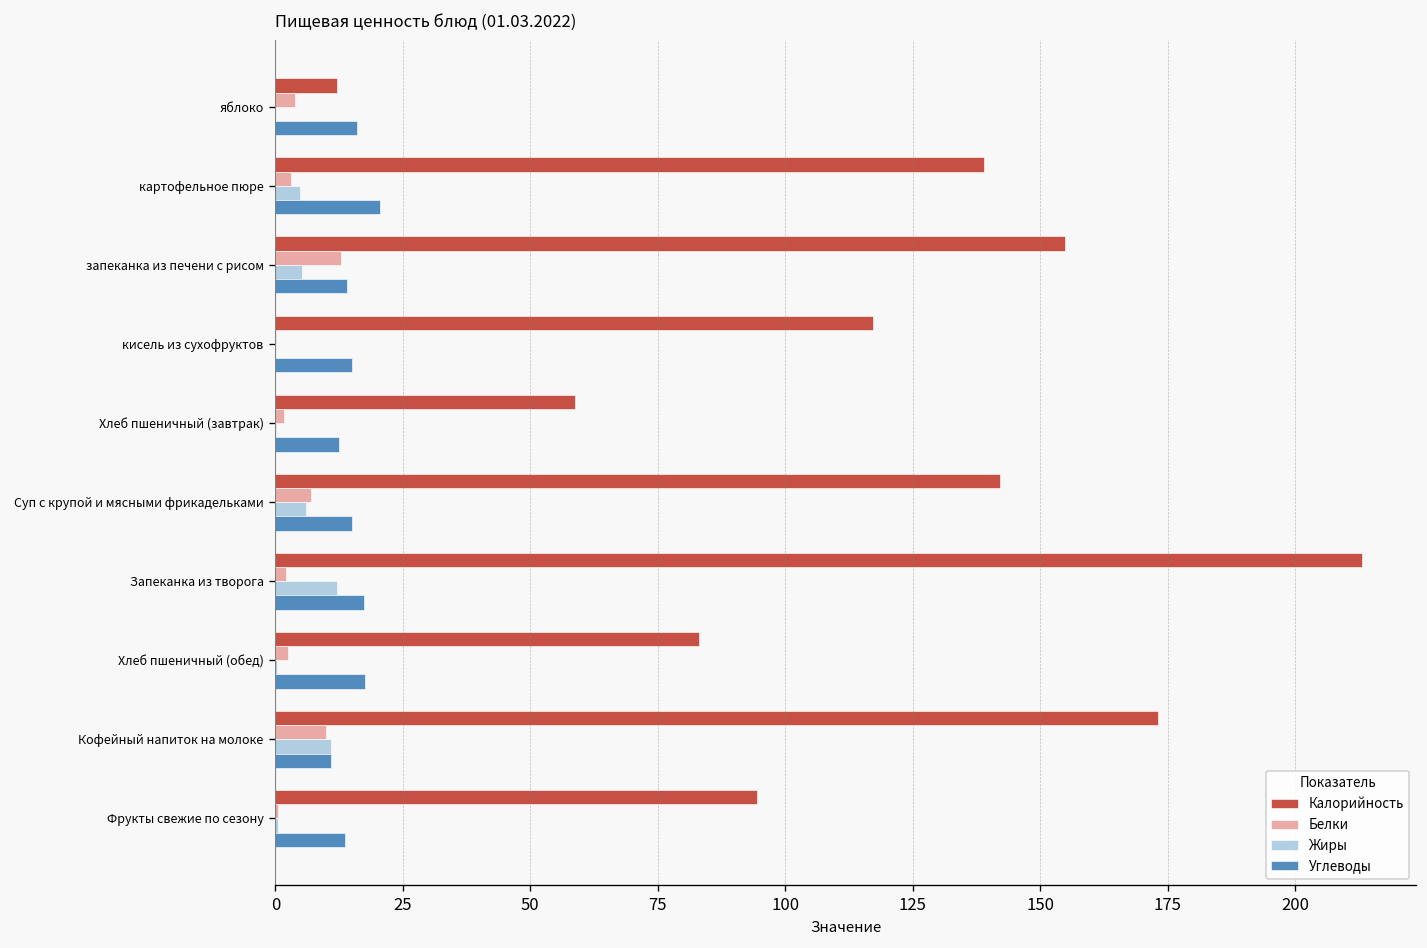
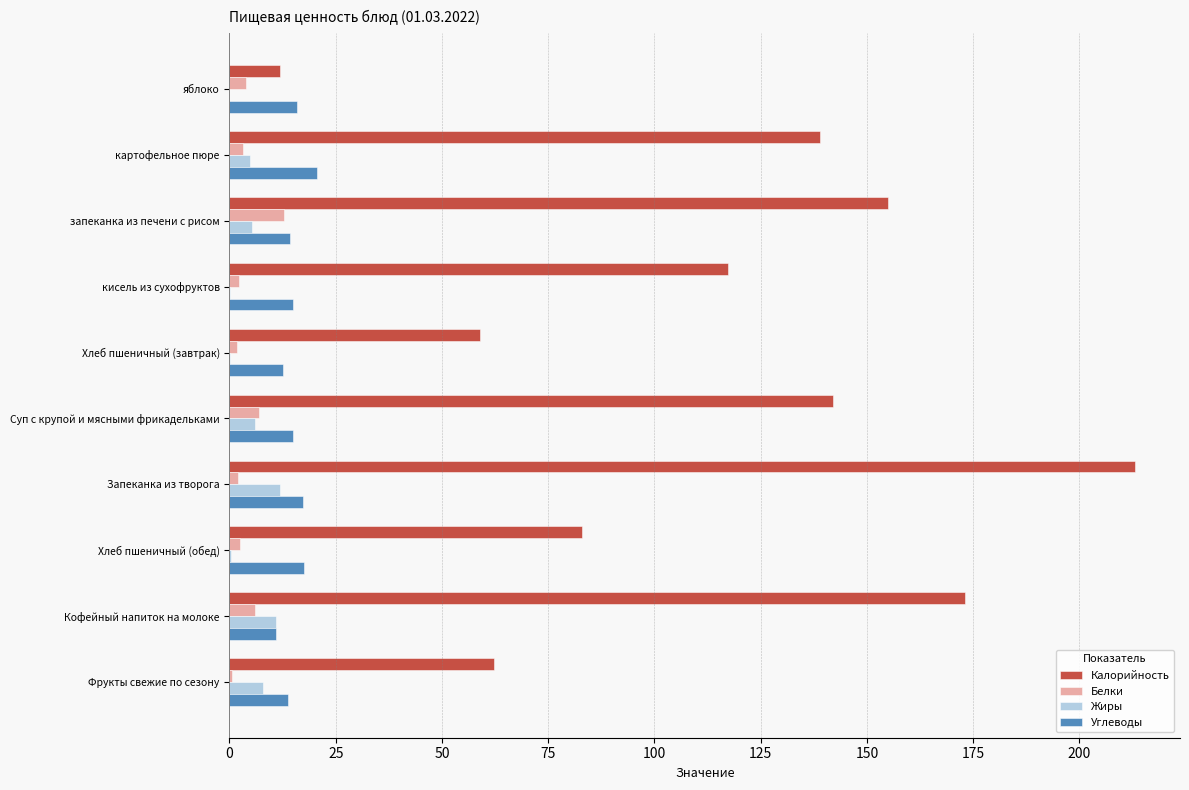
Белки, кисель из сухофруктов: 0 -> 2
Белки, Кофейный напиток на молоке: 10 -> 6
Калорийность, Фрукты свежие по сезону: 94 -> 62
Жиры, Фрукты свежие по сезону: 1 -> 8
